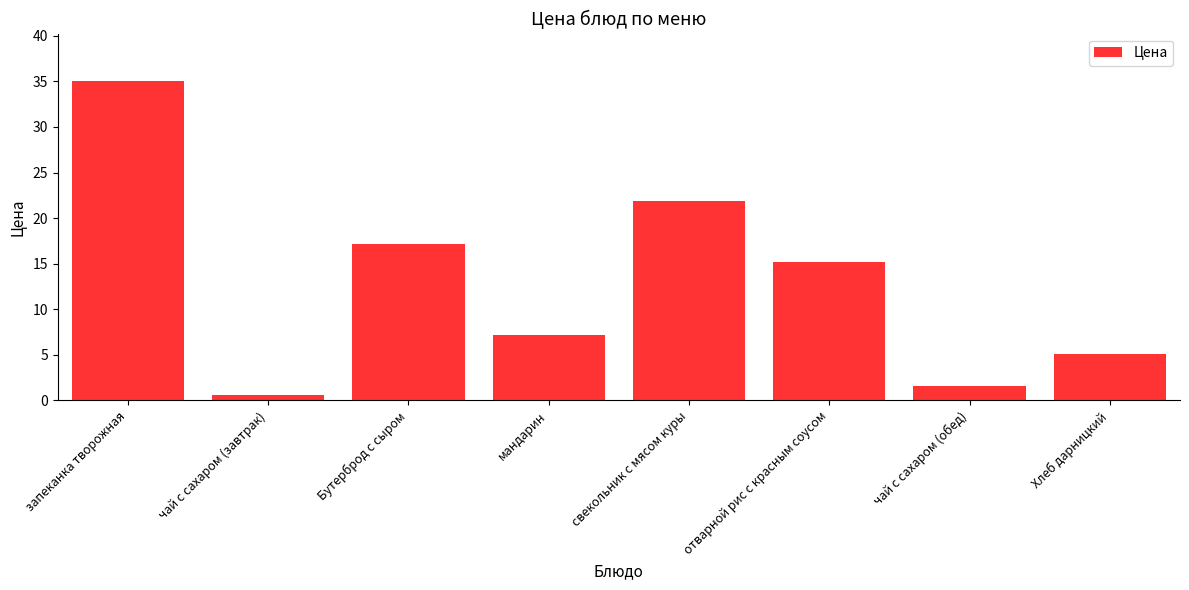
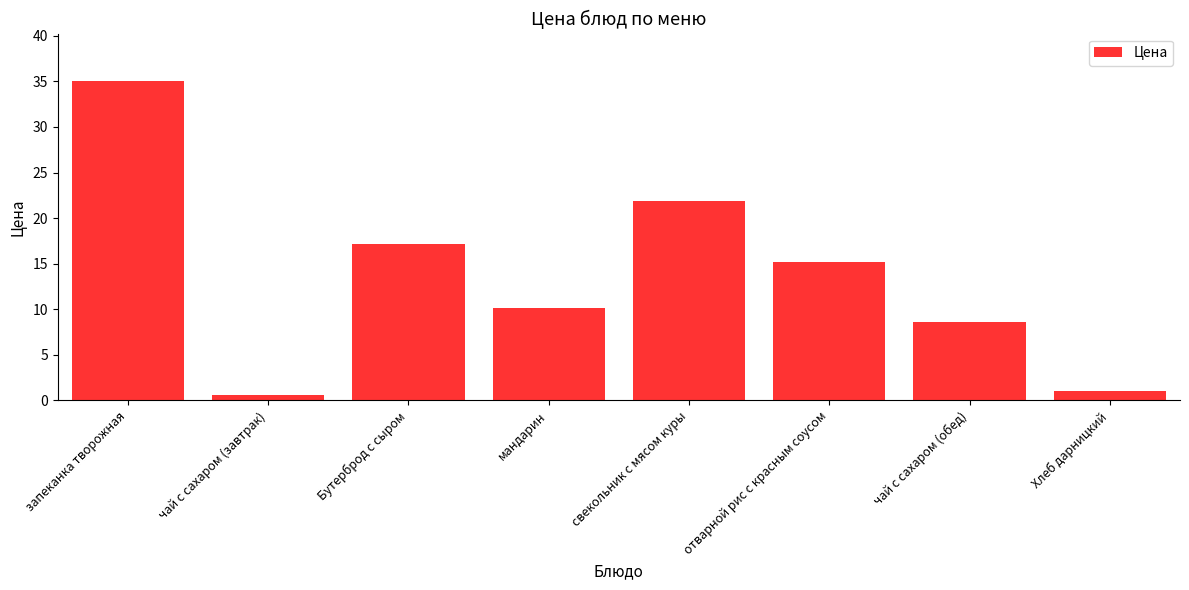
мандарин: 7 -> 10
чай с сахаром (обед): 2 -> 9
Хлеб дарницкий: 5 -> 1
